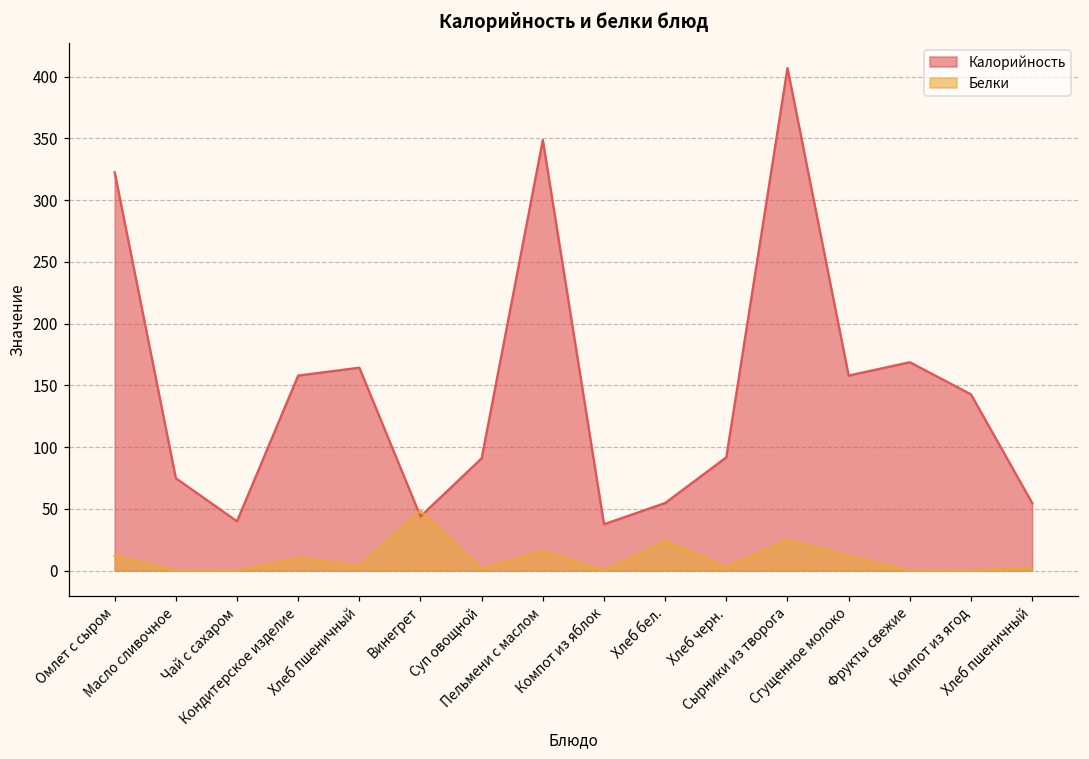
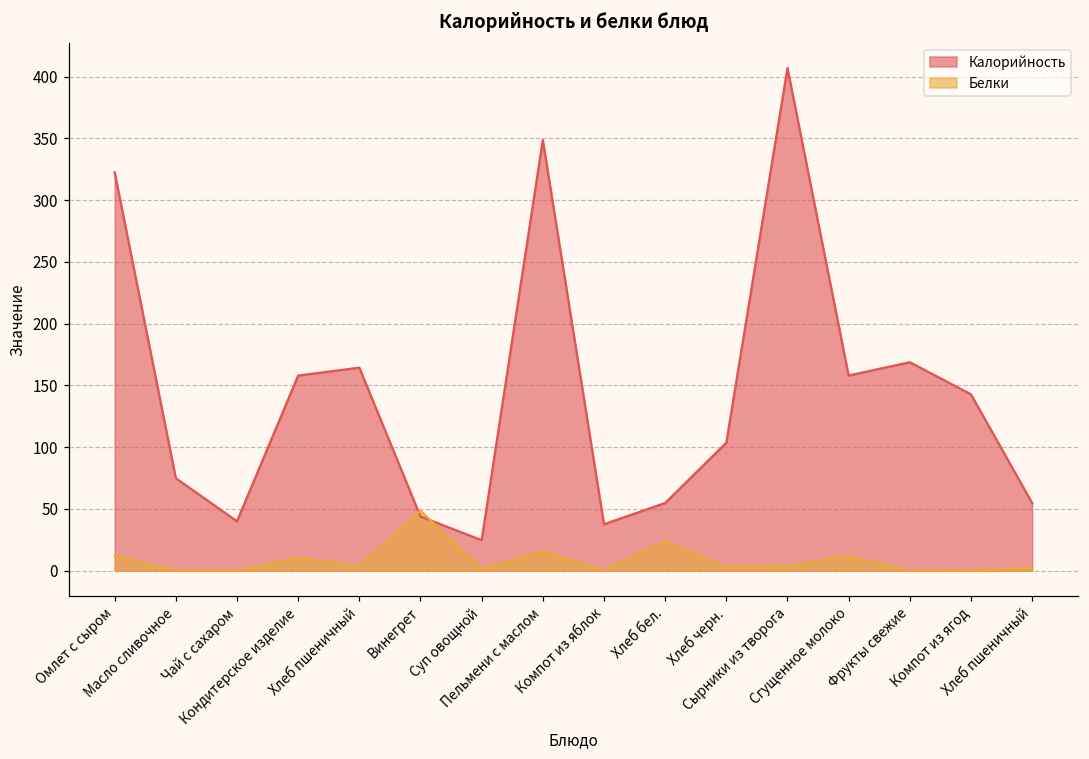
Калорийность, Суп овощной: 91 -> 25
Калорийность, Хлеб черн.: 92 -> 104
Белки, Сырники из творога: 25 -> 4
